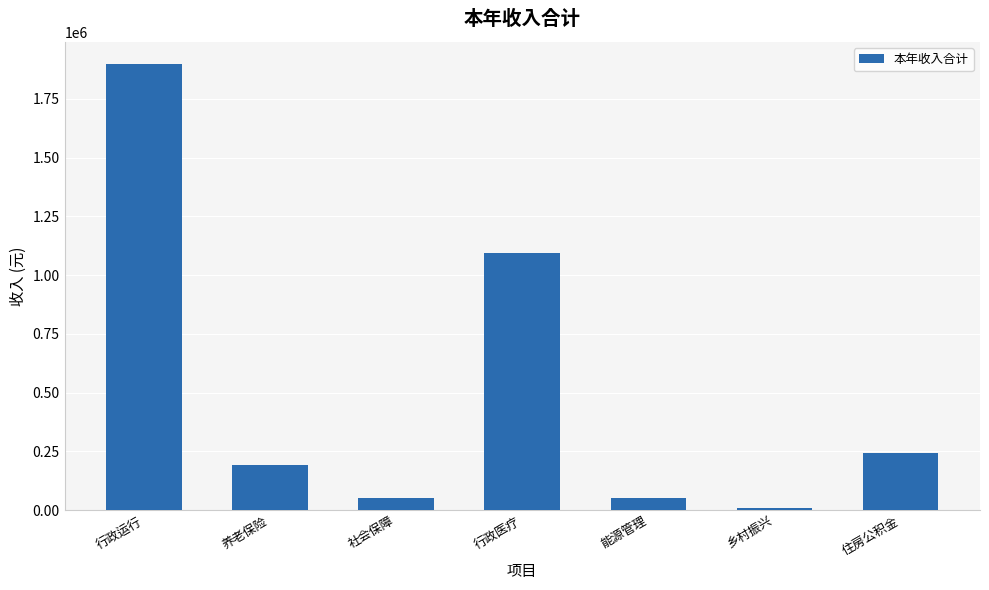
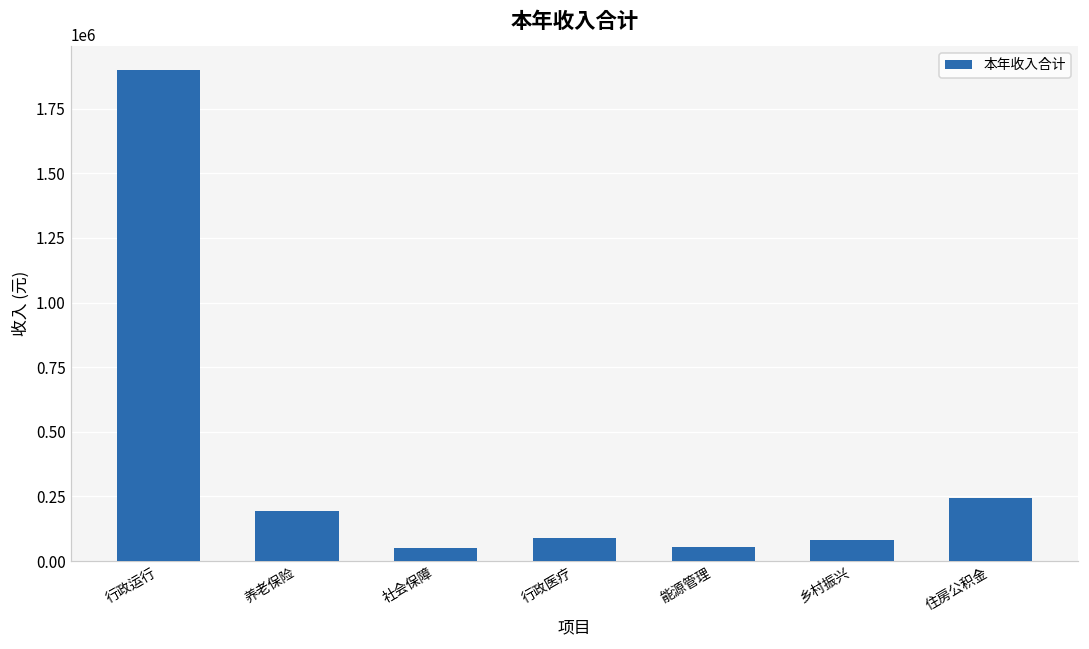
行政医疗: 1090000 -> 90000
乡村振兴: 10000 -> 80000
